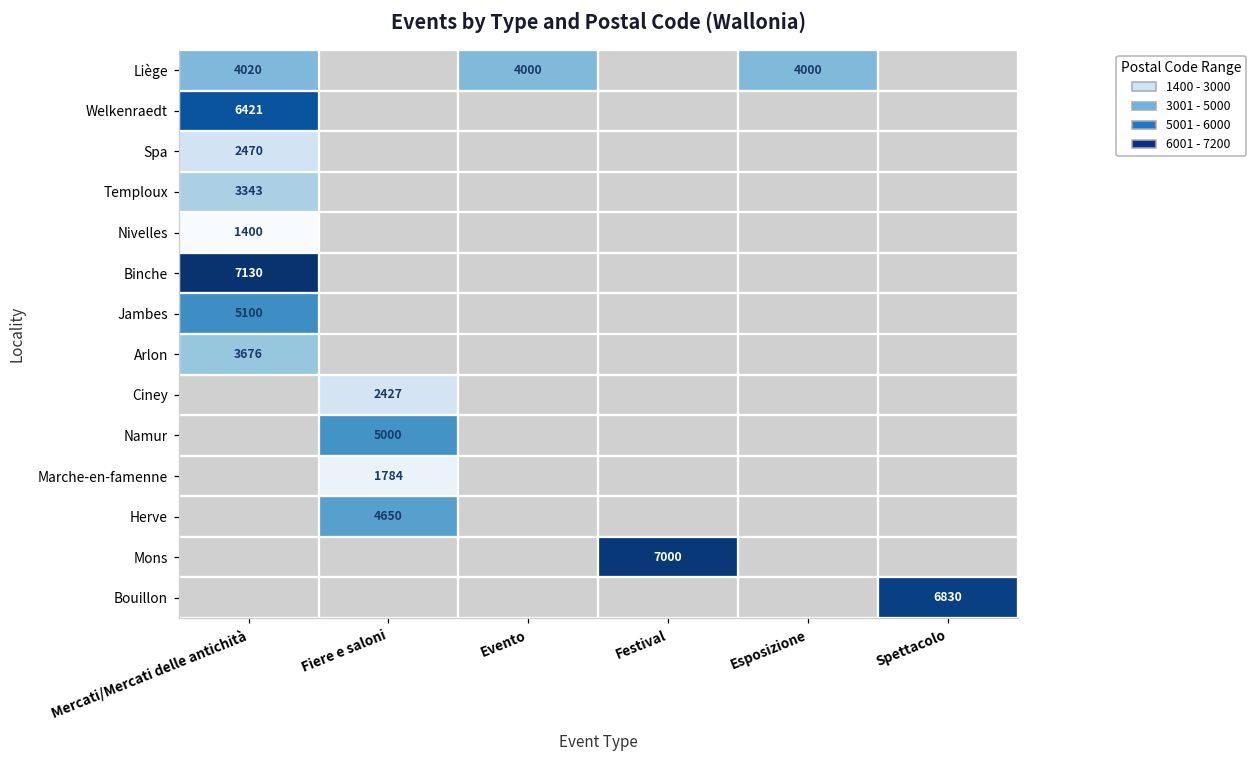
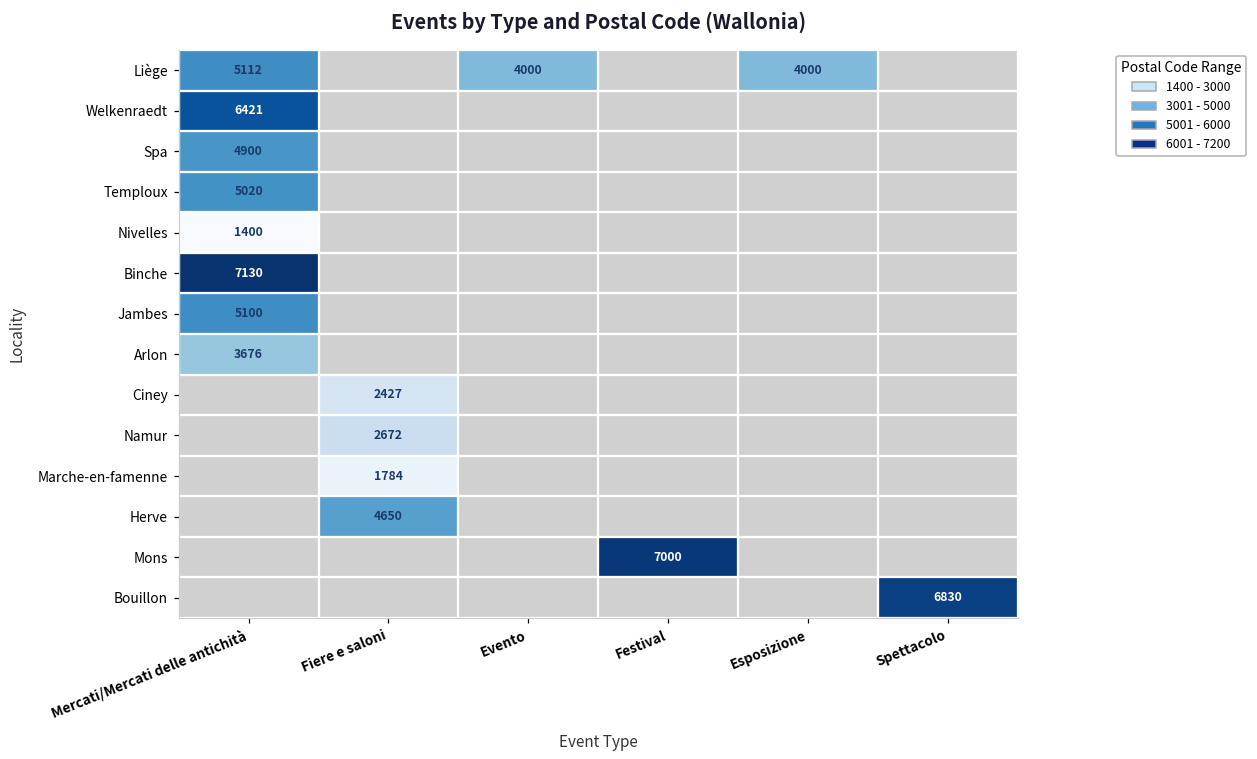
Liège, Mercati/Mercati delle antichità: 4020 -> 5112
Spa, Mercati/Mercati delle antichità: 2470 -> 4900
Temploux, Mercati/Mercati delle antichità: 3343 -> 5020
Namur, Fiere e saloni: 5000 -> 2672
